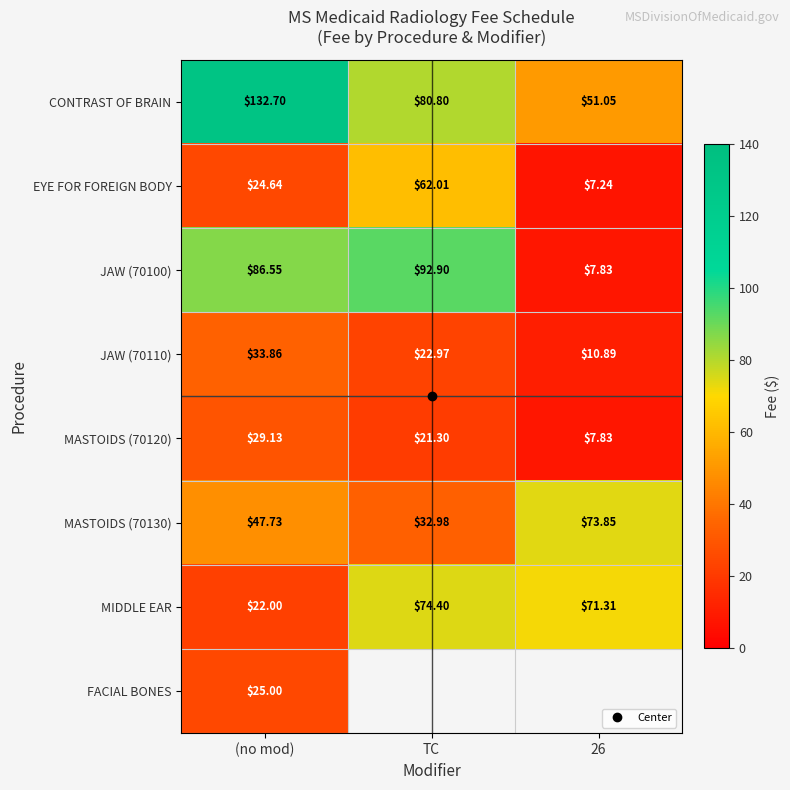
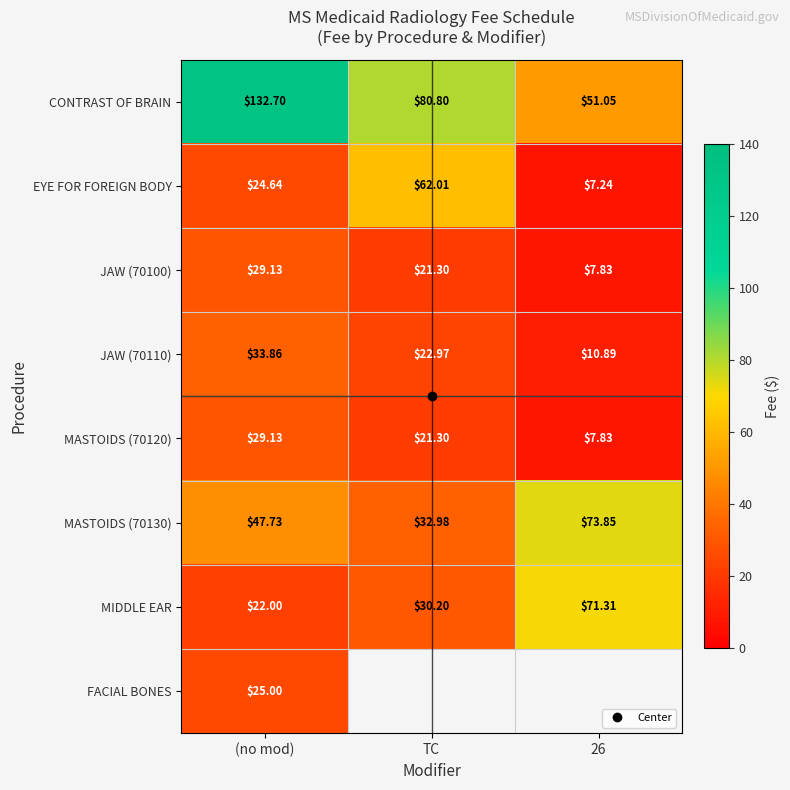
JAW (70100), (no mod): $86.55 -> $29.13
JAW (70100), TC: $92.90 -> $21.30
MIDDLE EAR, TC: $74.40 -> $30.20
